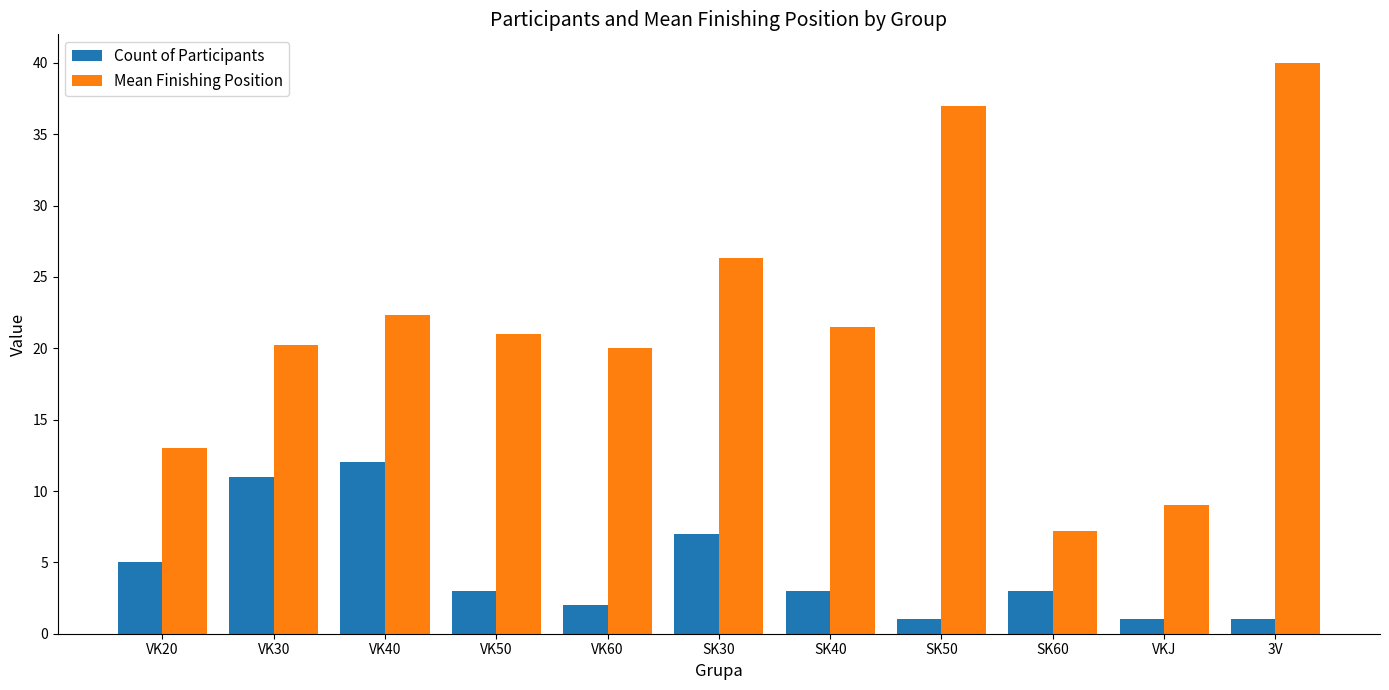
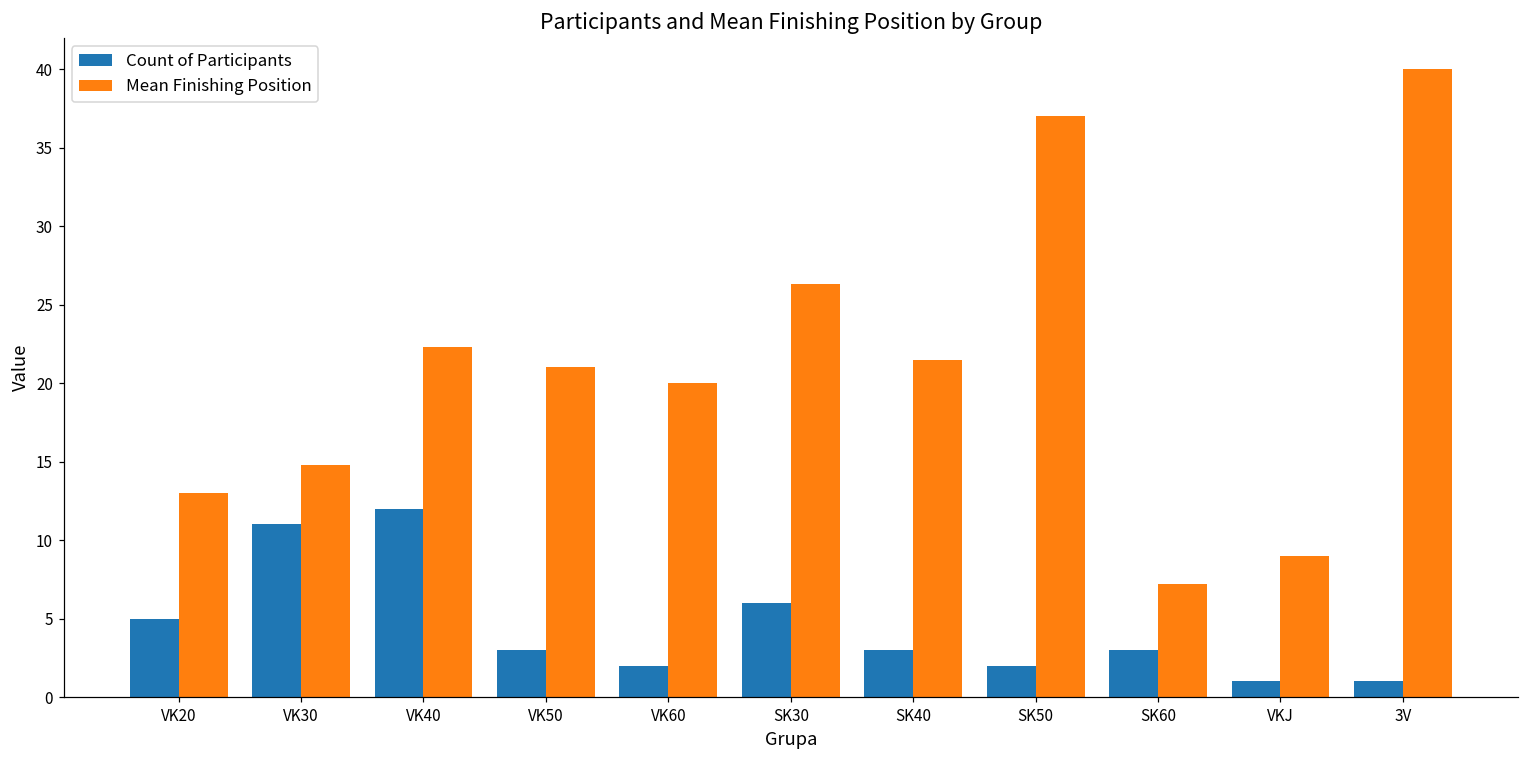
Mean Finishing Position, VK30: 20.2 -> 14.8
Count of Participants, SK30: 7 -> 6
Count of Participants, SK50: 1 -> 2
